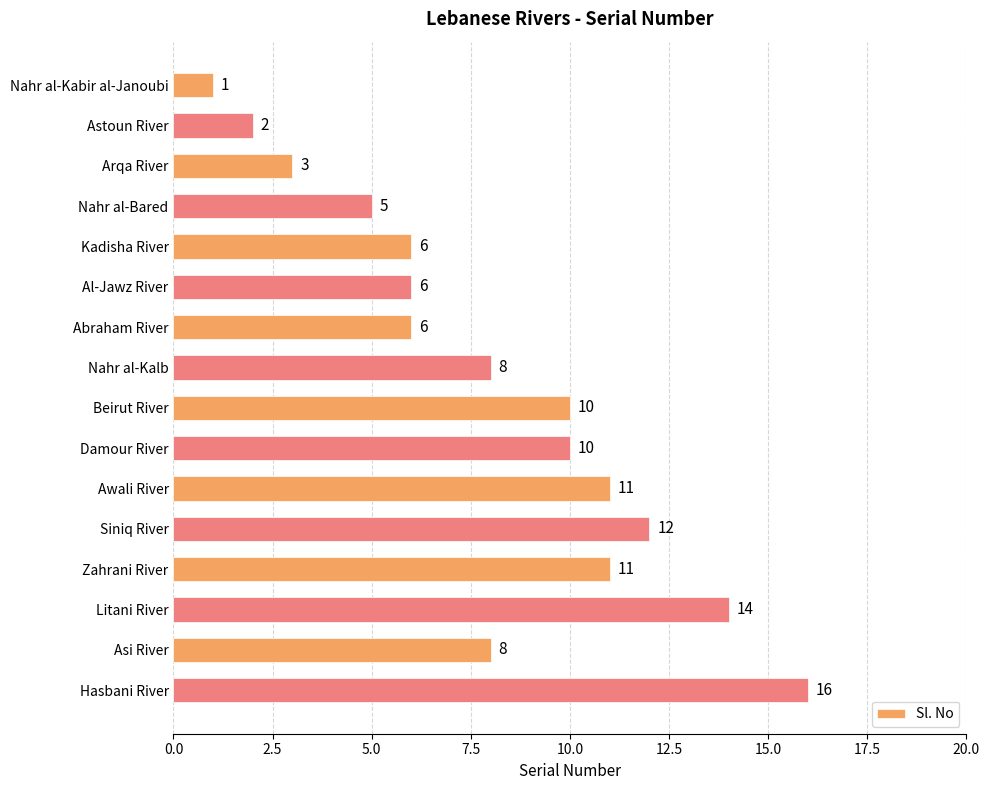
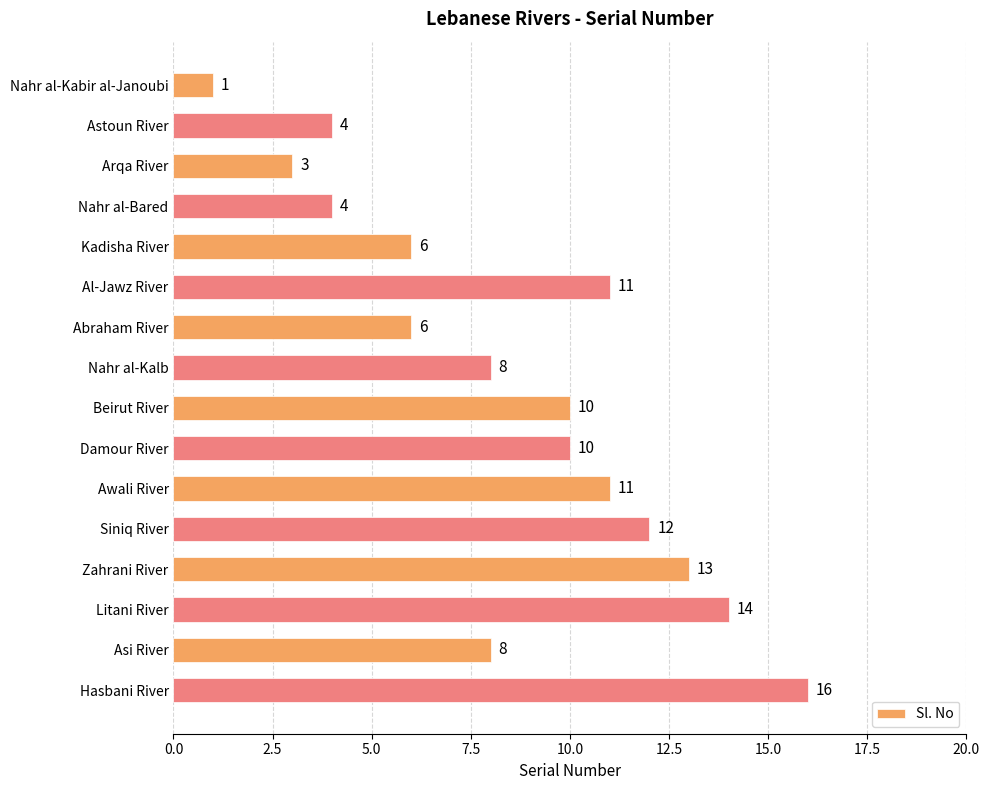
Astoun River: 2 -> 4
Nahr al-Bared: 5 -> 4
Al-Jawz River: 6 -> 11
Zahrani River: 11 -> 13
